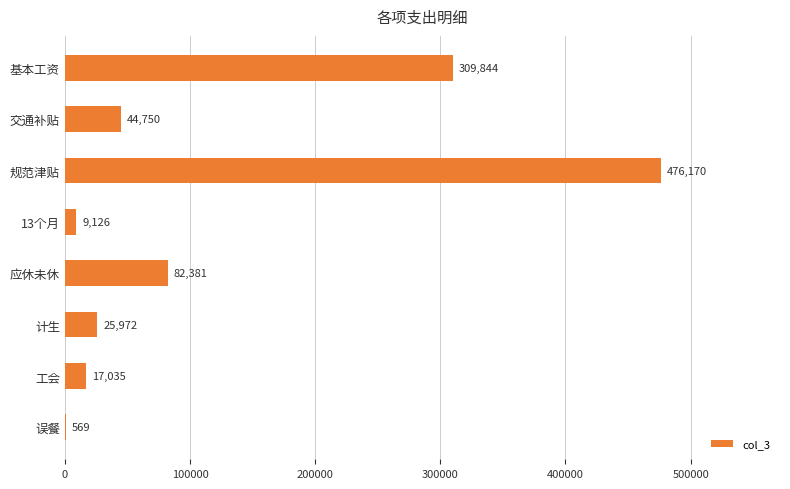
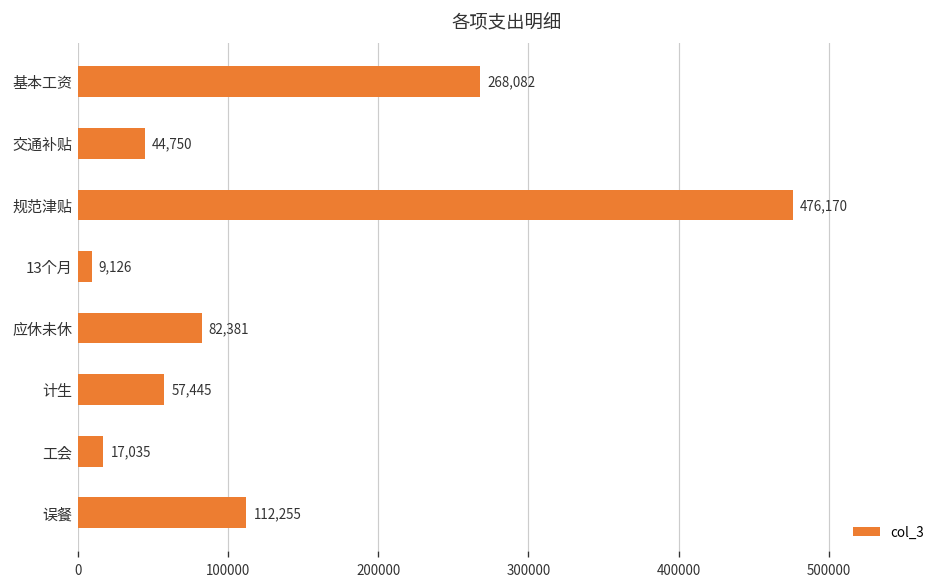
基本工资: 309,844 -> 268,082
计生: 25,972 -> 57,445
误餐: 569 -> 112,255
